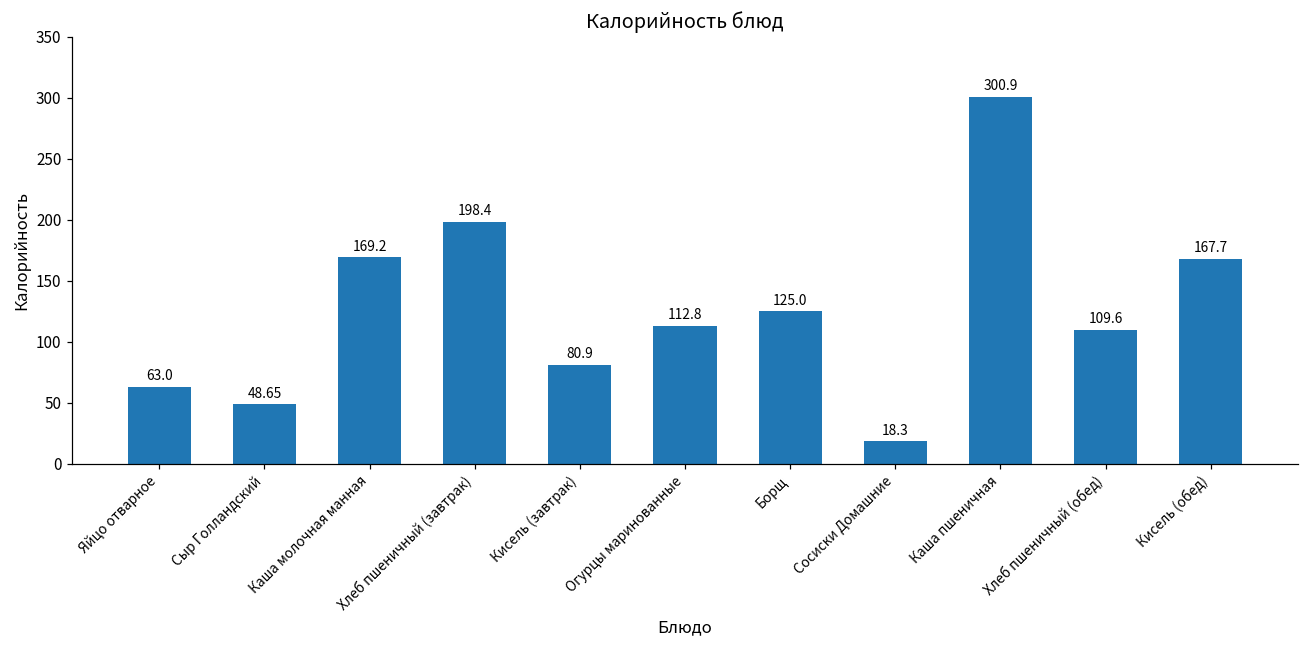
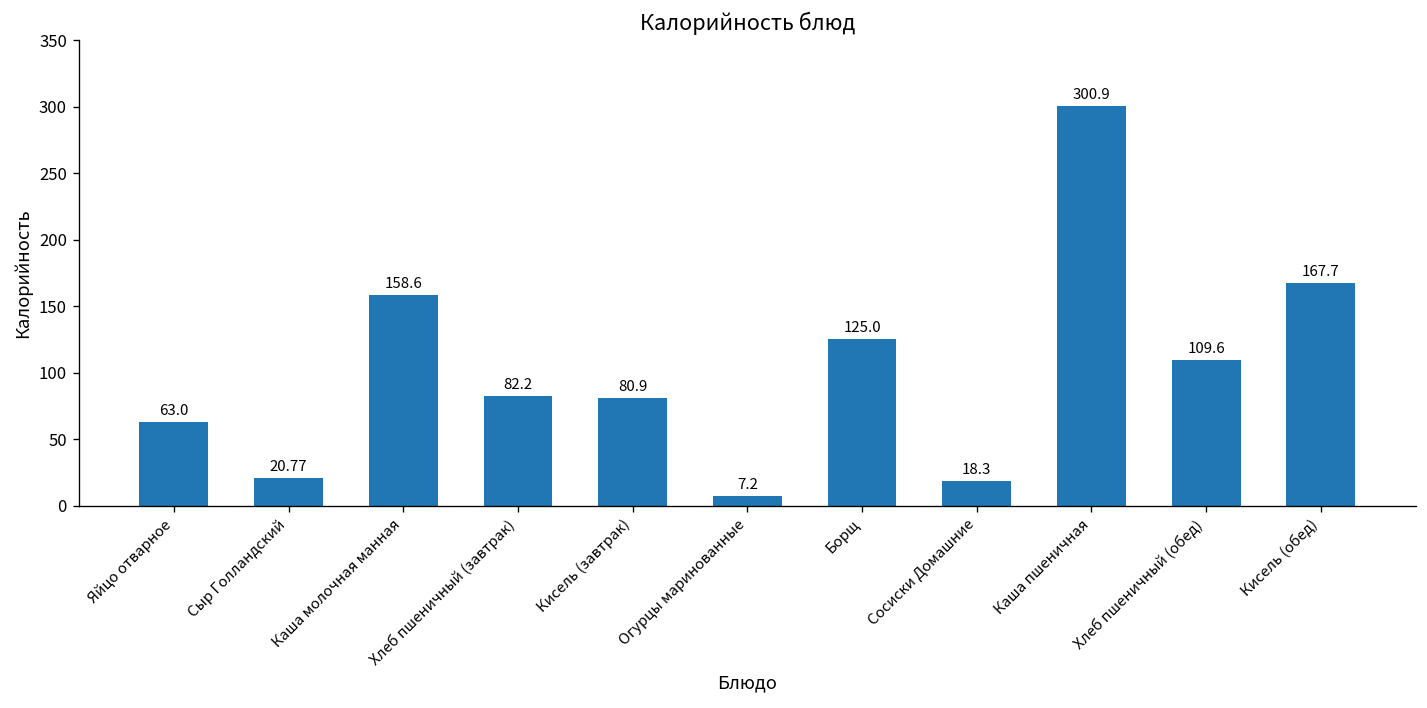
Сыр Голландский: 48.65 -> 20.77
Каша молочная манная: 169.2 -> 158.6
Хлеб пшеничный (завтрак): 198.4 -> 82.2
Огурцы маринованные: 112.8 -> 7.2
